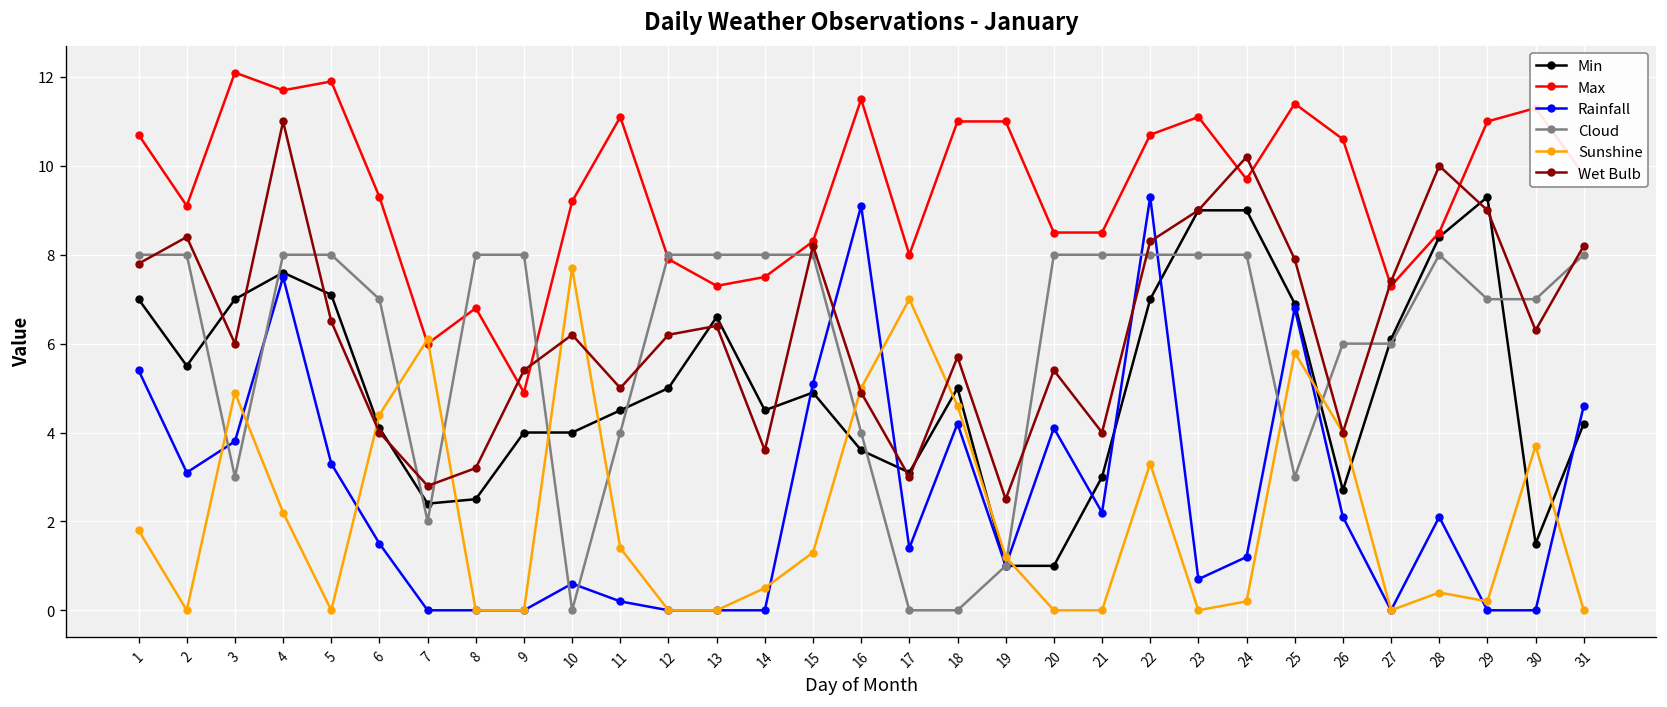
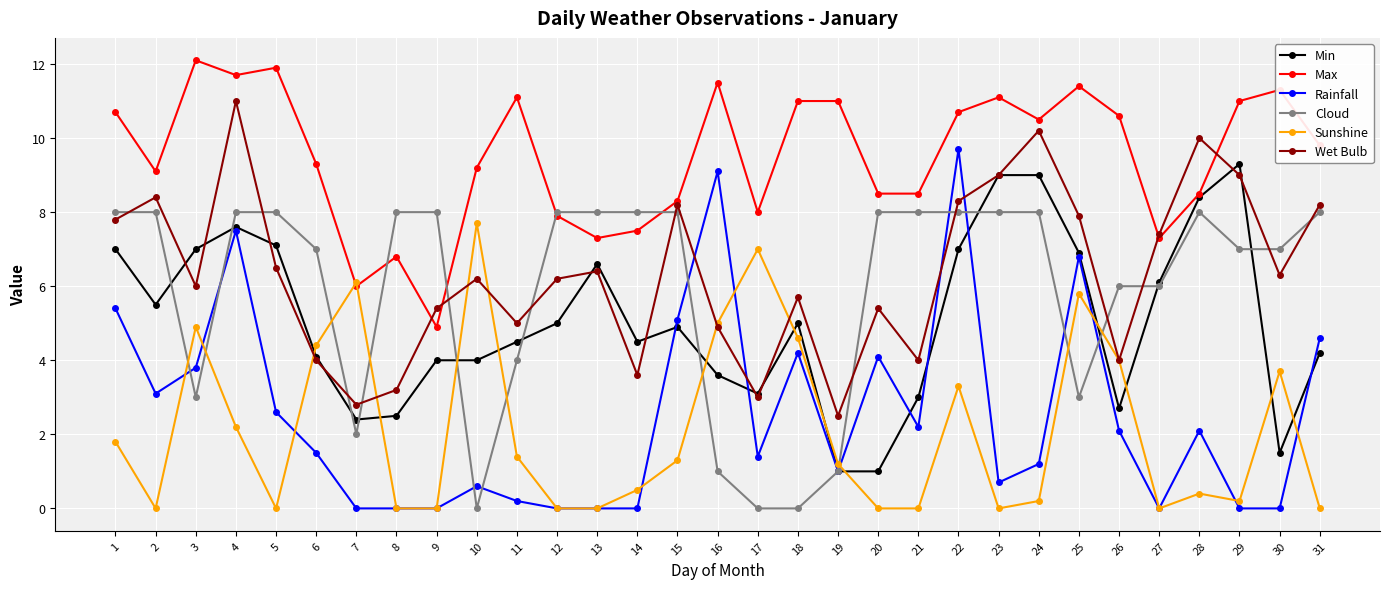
Rainfall, 5: 3.3 -> 2.6
Cloud, 16: 4 -> 1
Rainfall, 22: 9.3 -> 9.7
Max, 24: 9.7 -> 10.5
